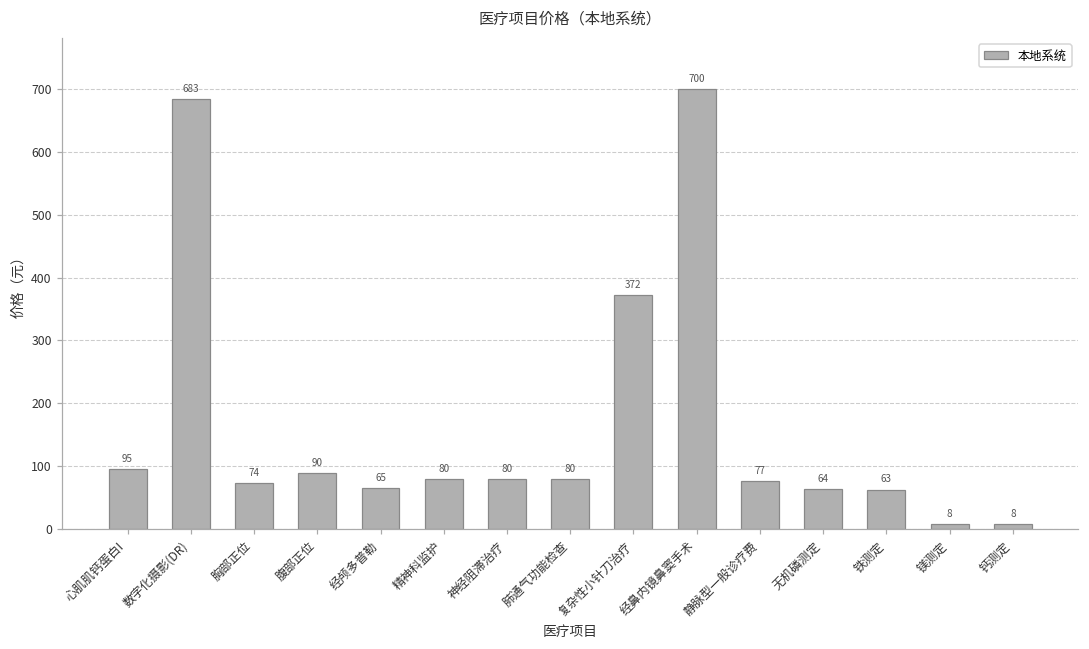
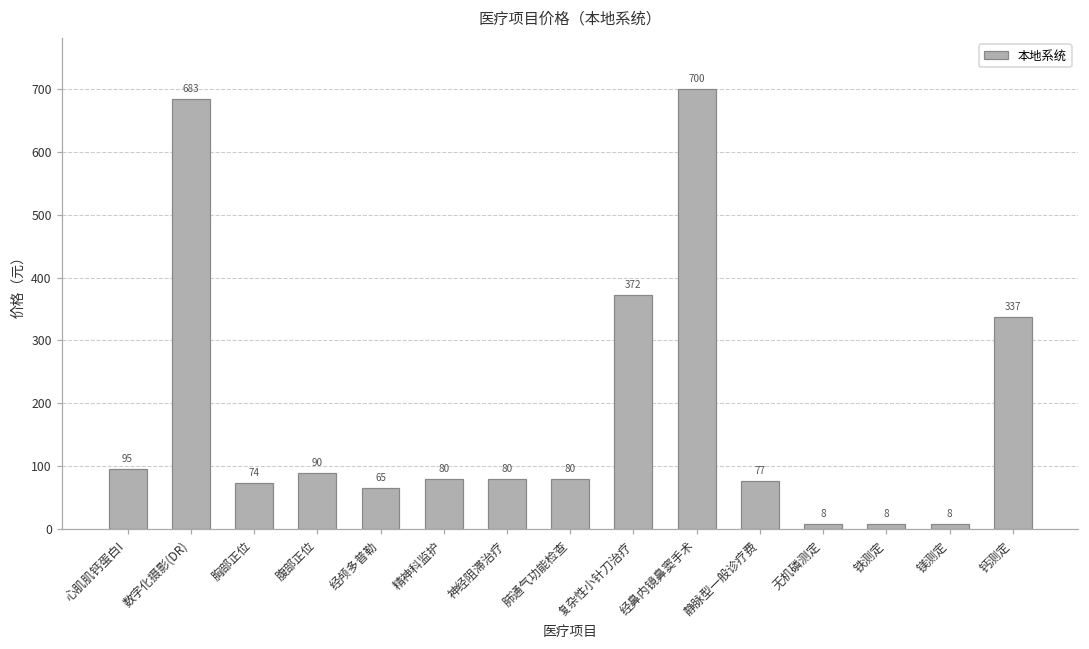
无机磷测定: 64 -> 8
铁测定: 63 -> 8
钙测定: 8 -> 337
